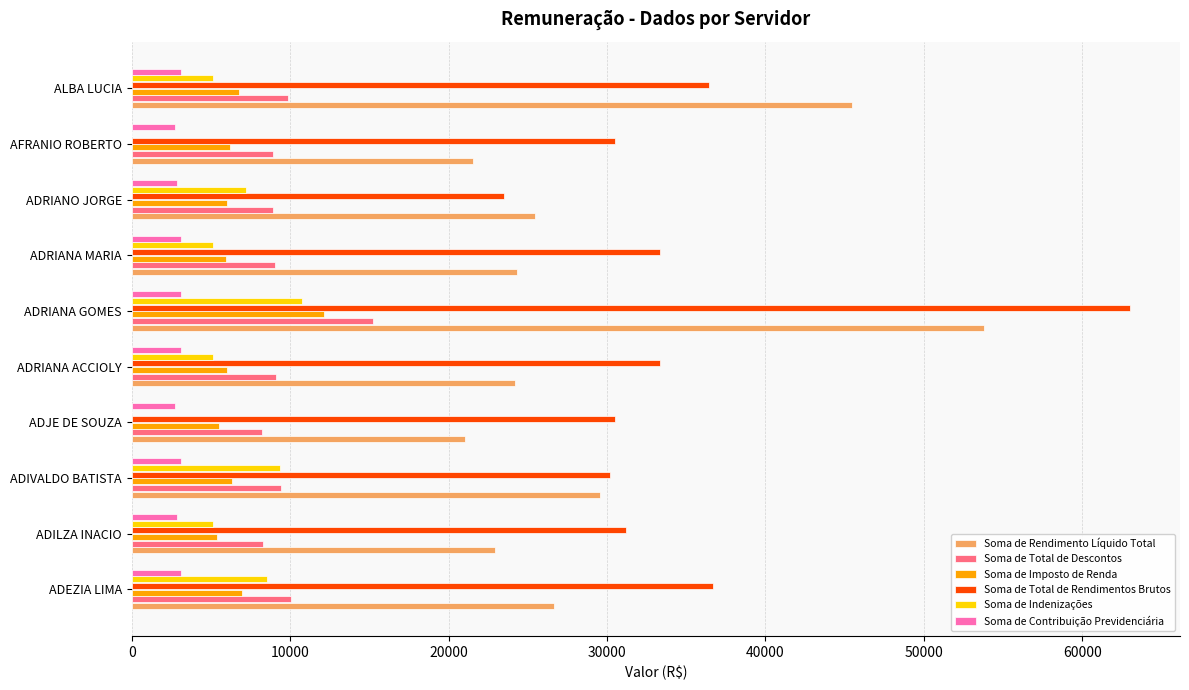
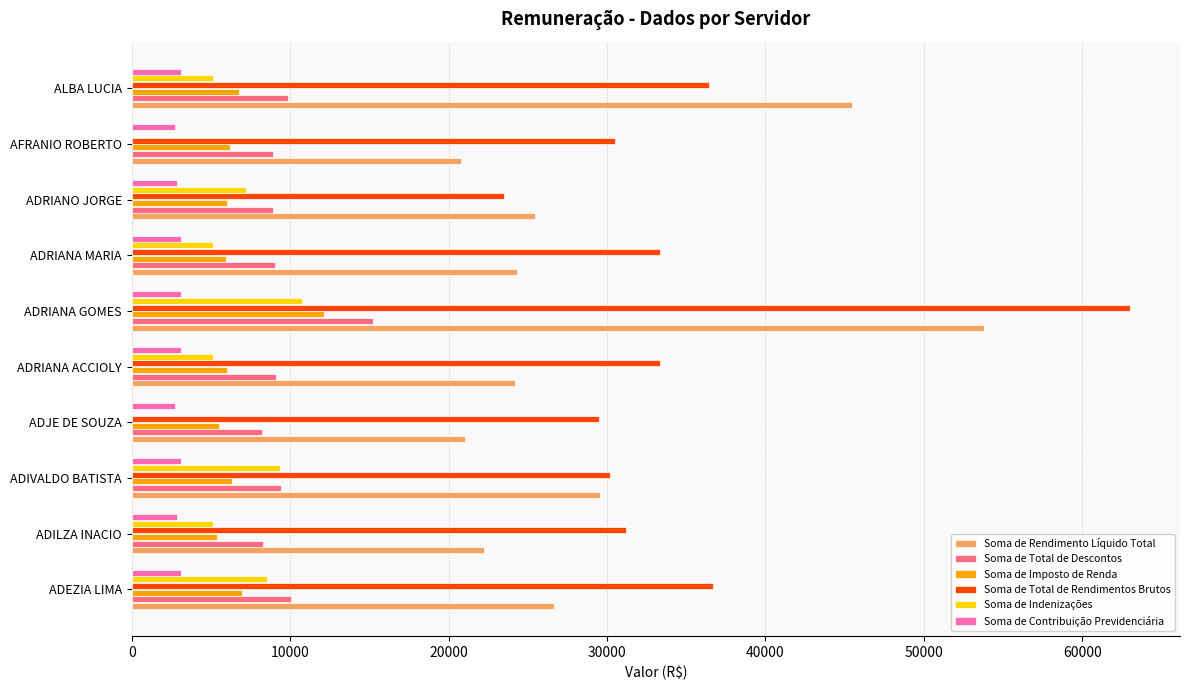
Soma de Rendimento Líquido Total, AFRANIO ROBERTO: 21600 -> 20800
Soma de Total de Rendimentos Brutos, ADJE DE SOUZA: 30500 -> 29500
Soma de Rendimento Líquido Total, ADILZA INACIO: 22900 -> 22300
